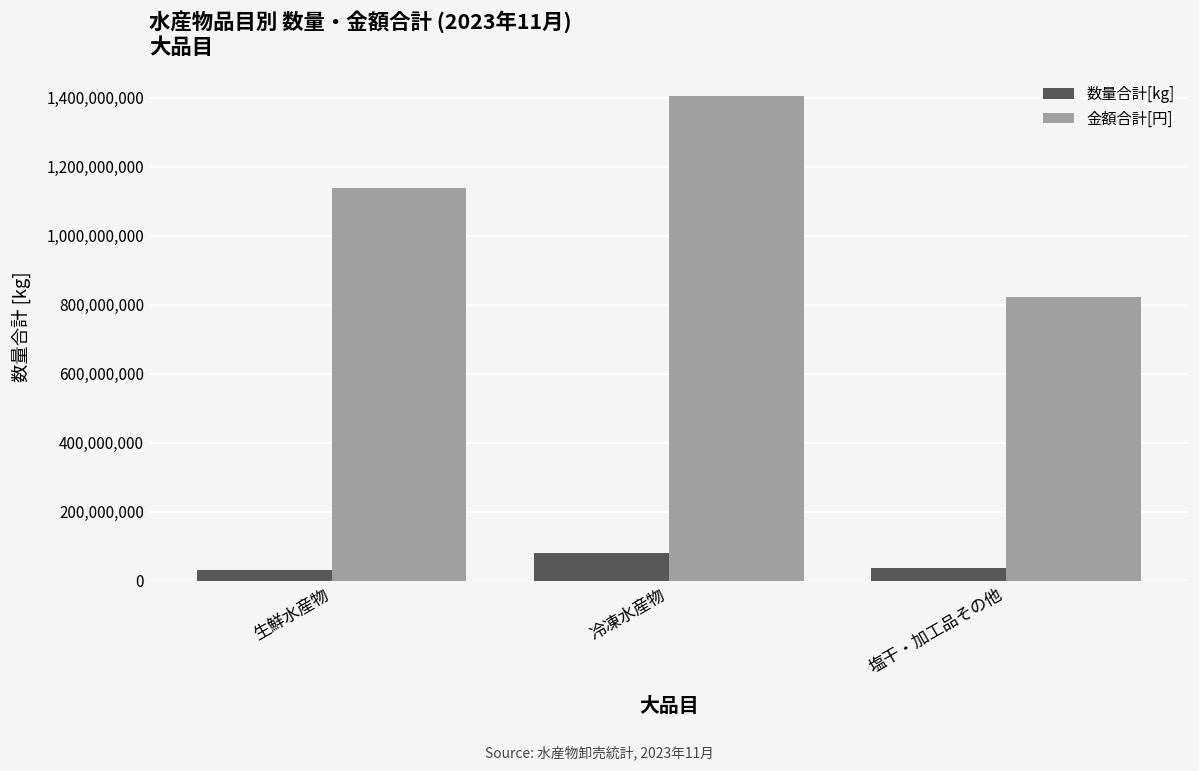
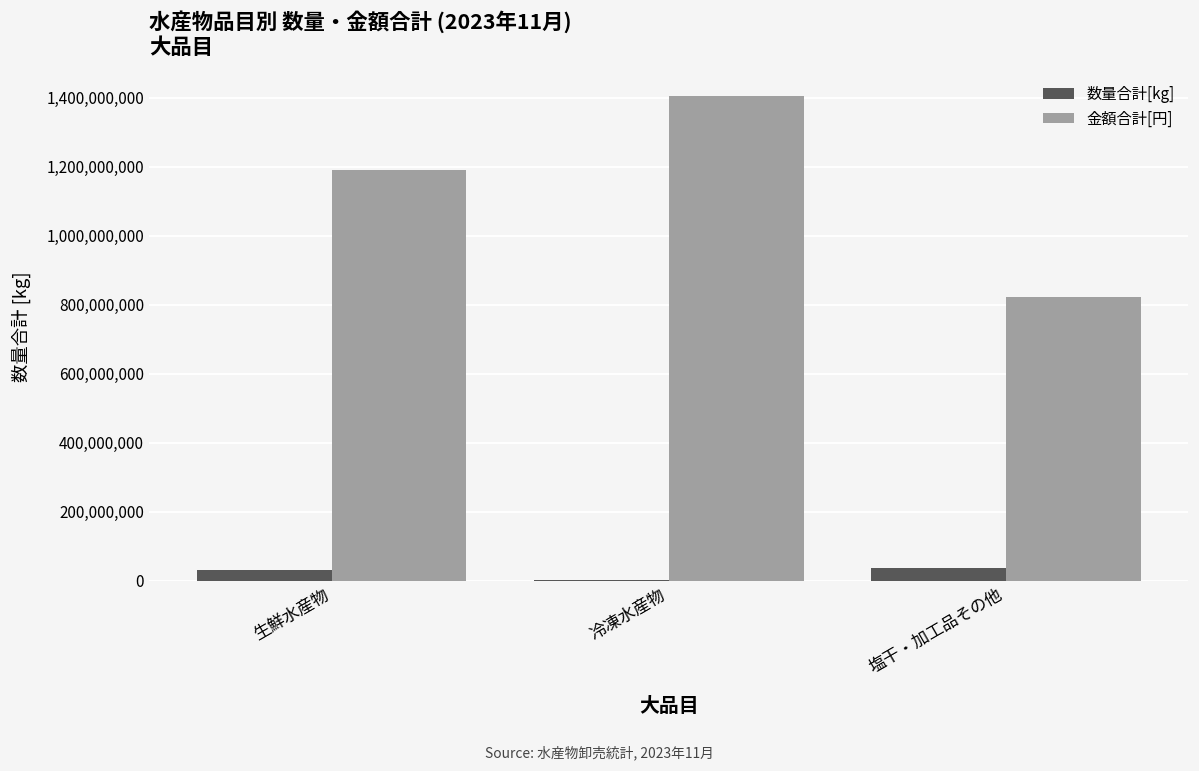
金額合計[円], 生鮮水産物: 1,140,000,000 -> 1,190,000,000
数量合計[kg], 冷凍水産物: 80,000,000 -> 0
